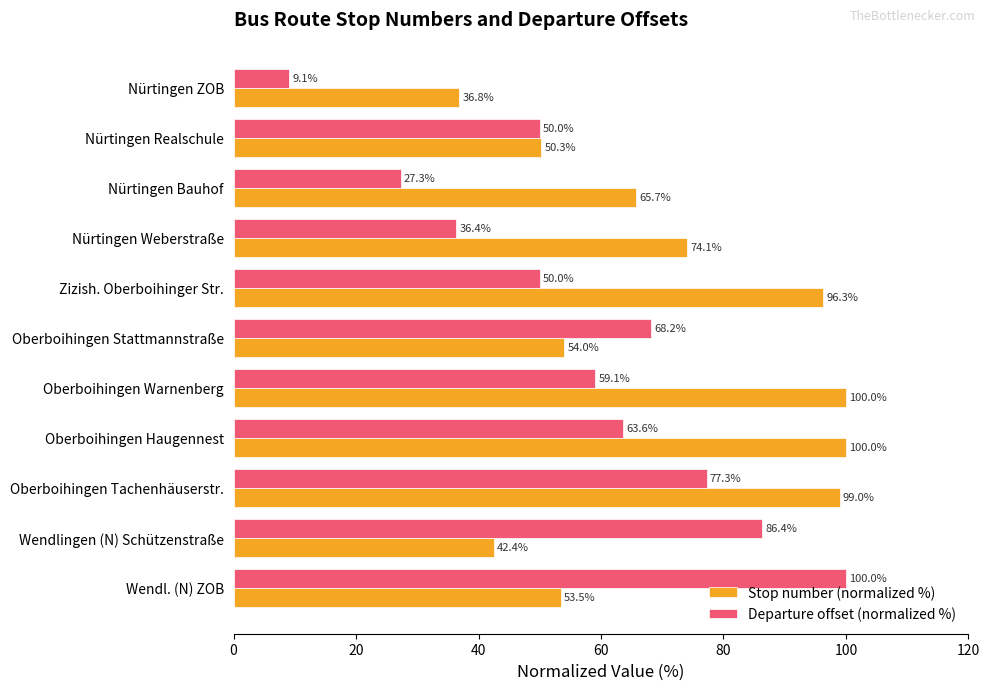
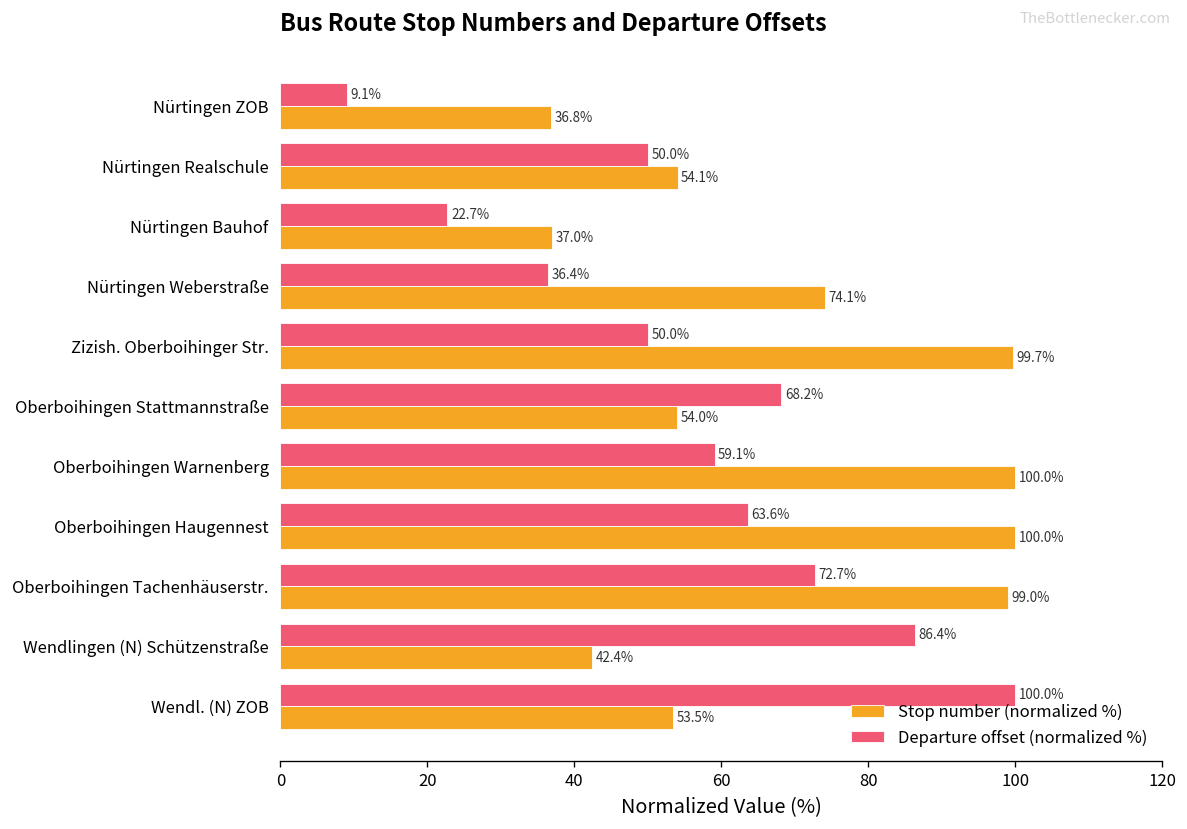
Stop number (normalized %), Nürtingen Realschule: 50.3% -> 54.1%
Departure offset (normalized %), Nürtingen Bauhof: 27.3% -> 22.7%
Stop number (normalized %), Nürtingen Bauhof: 65.7% -> 37.0%
Stop number (normalized %), Zizish. Oberboihinger Str.: 96.3% -> 99.7%
Departure offset (normalized %), Oberboihingen Tachenhäuserstr.: 77.3% -> 72.7%
